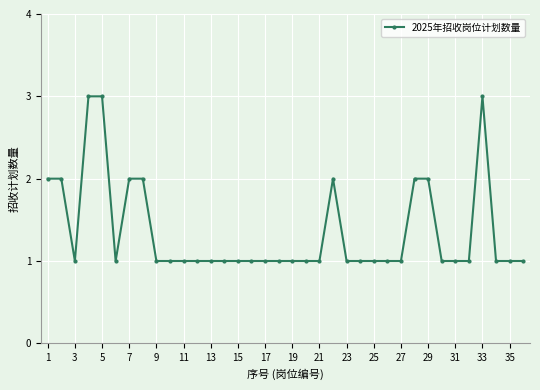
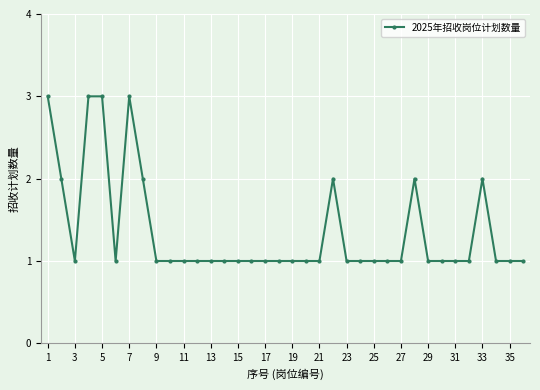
1: 2 -> 3
7: 2 -> 3
29: 2 -> 1
33: 3 -> 2
